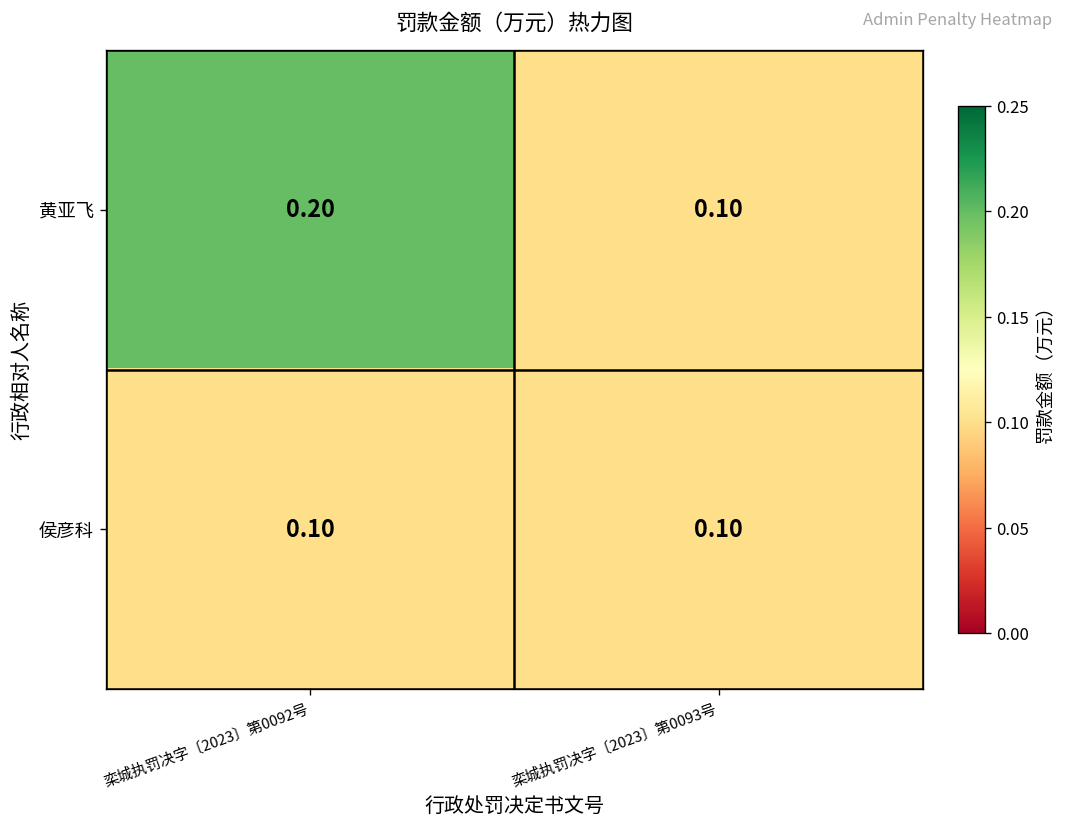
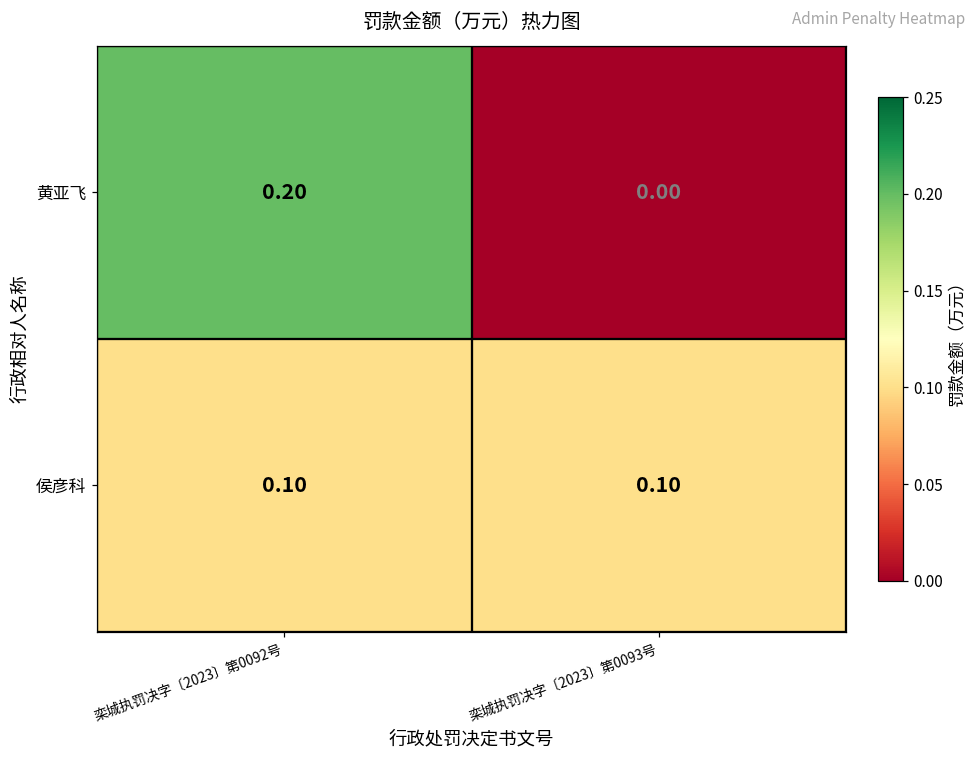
黄亚飞, 栾城执罚决字〔2023〕第0093号: 0.10 -> 0.00
